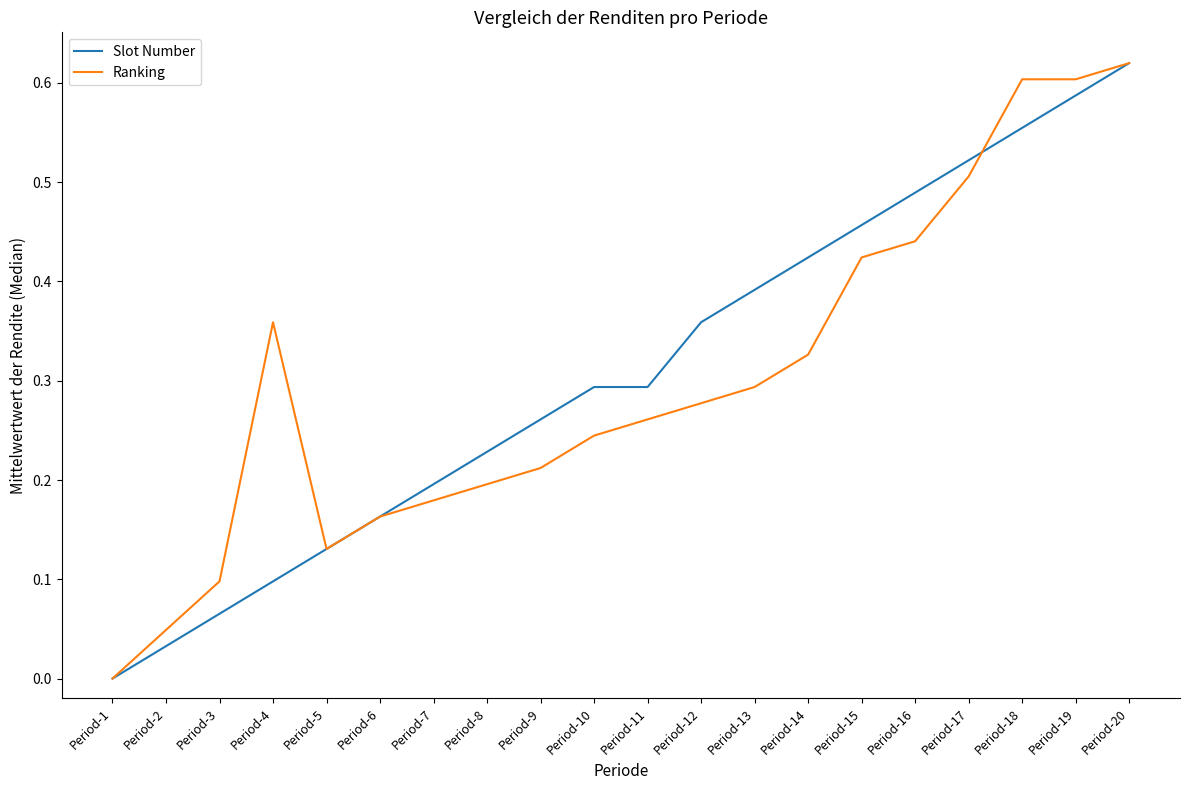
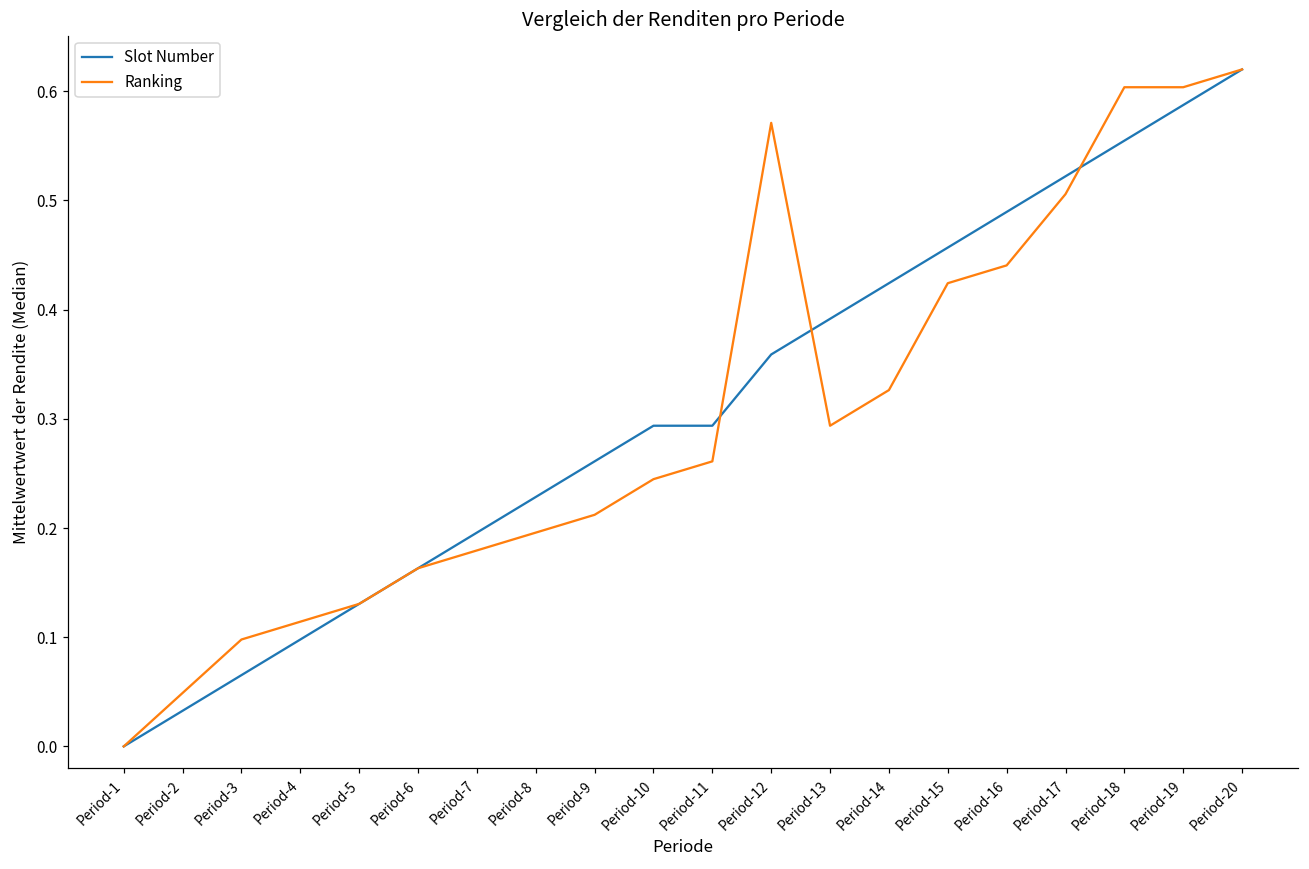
Ranking, Period-4: 0.36 -> 0.11
Ranking, Period-12: 0.28 -> 0.57
